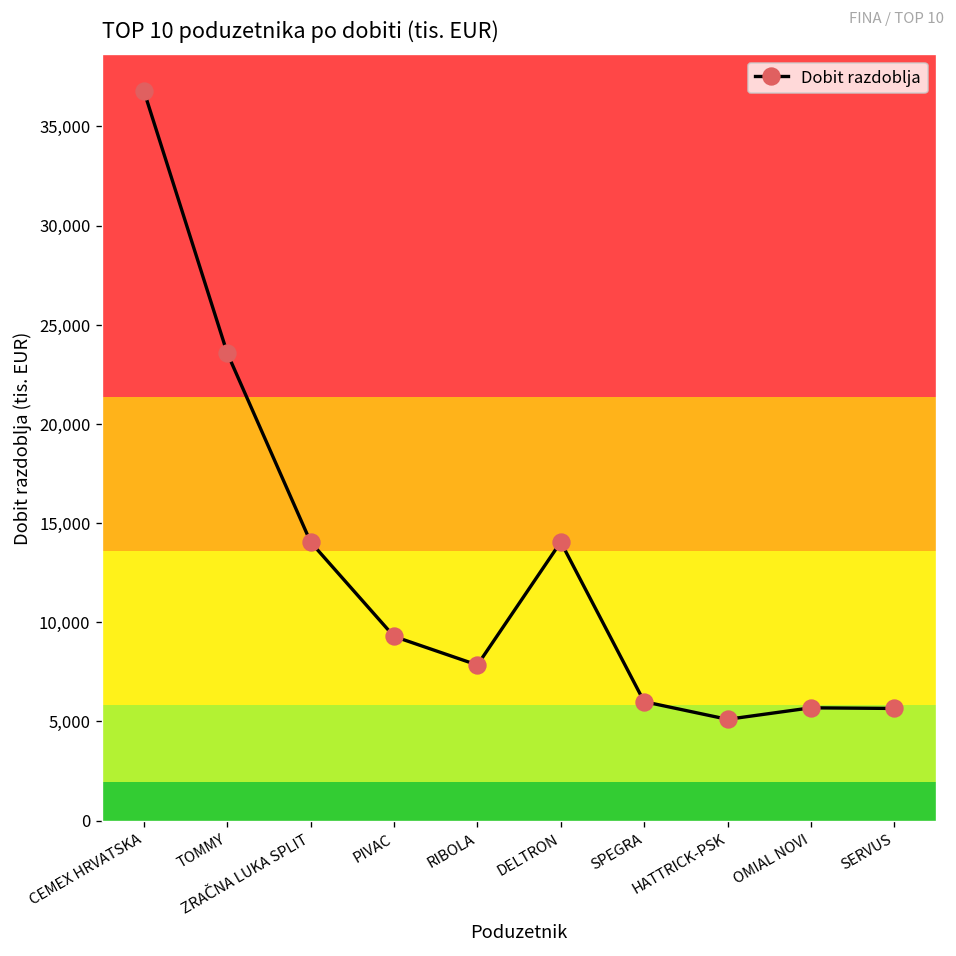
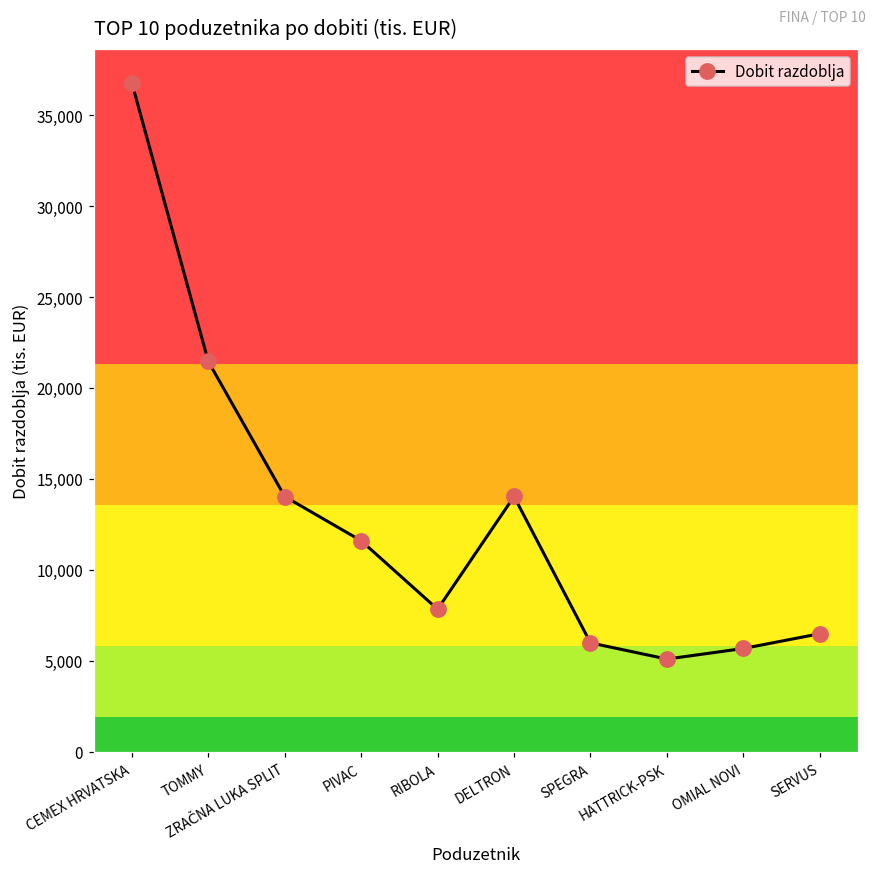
Dobit razdoblja, TOMMY: 23,600 -> 21,500
Dobit razdoblja, PIVAC: 9,300 -> 11,600
Dobit razdoblja, SERVUS: 5,700 -> 6,500
